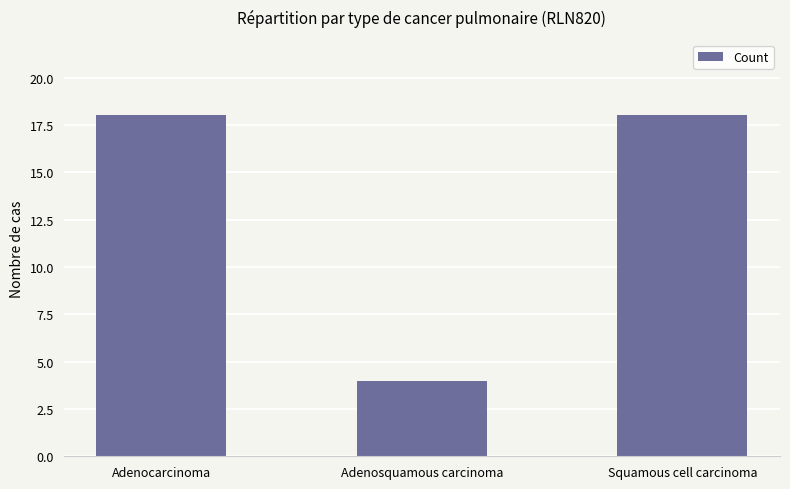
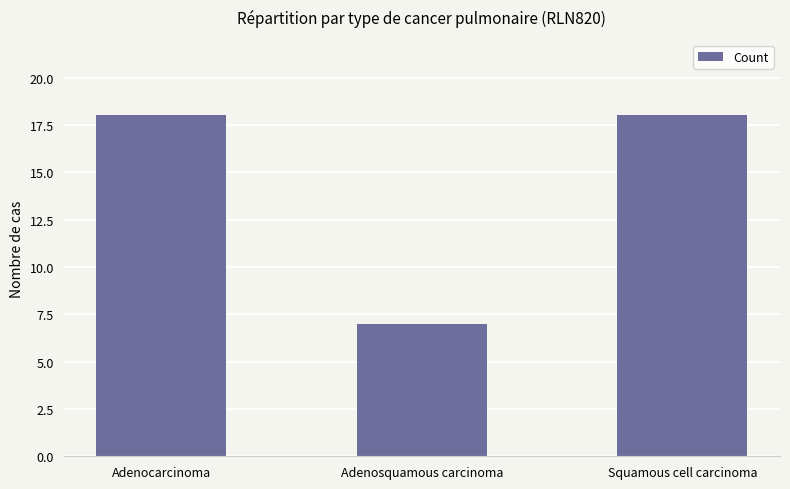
Adenosquamous carcinoma: 4 -> 7
